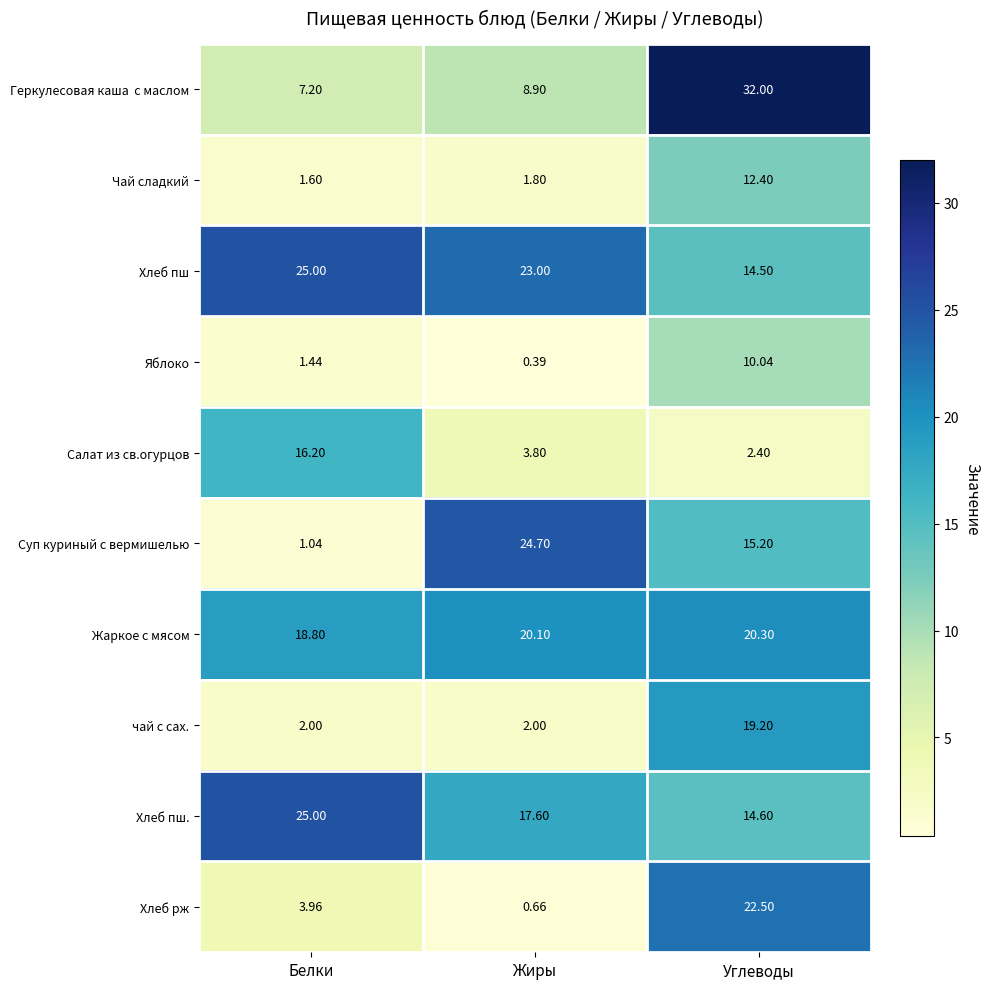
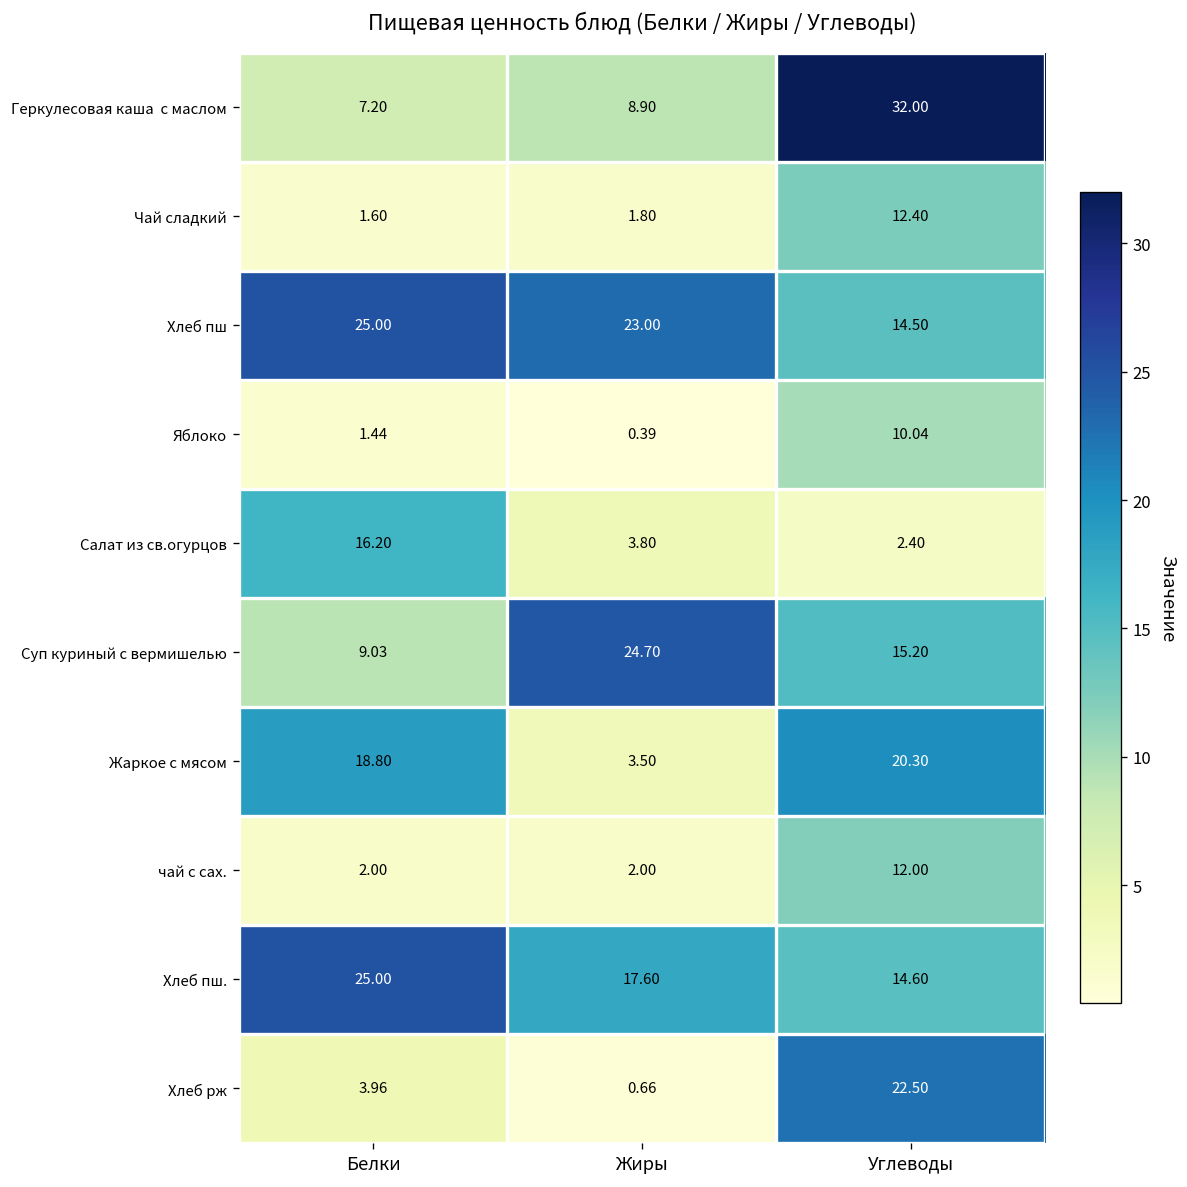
Суп куриный с вермишелью, Белки: 1.04 -> 9.03
Жаркое с мясом, Жиры: 20.10 -> 3.50
чай с сах., Углеводы: 19.20 -> 12.00
